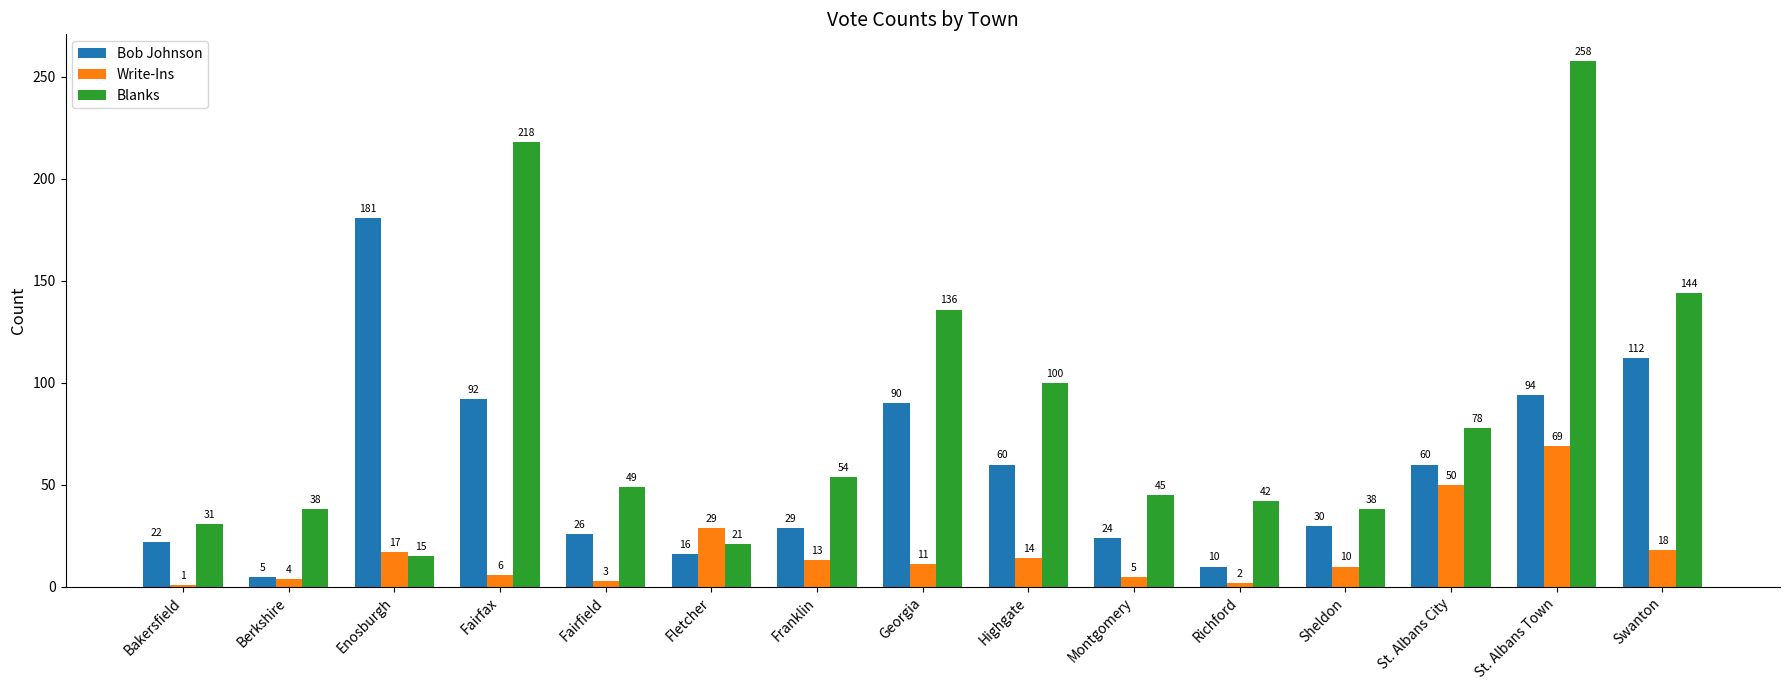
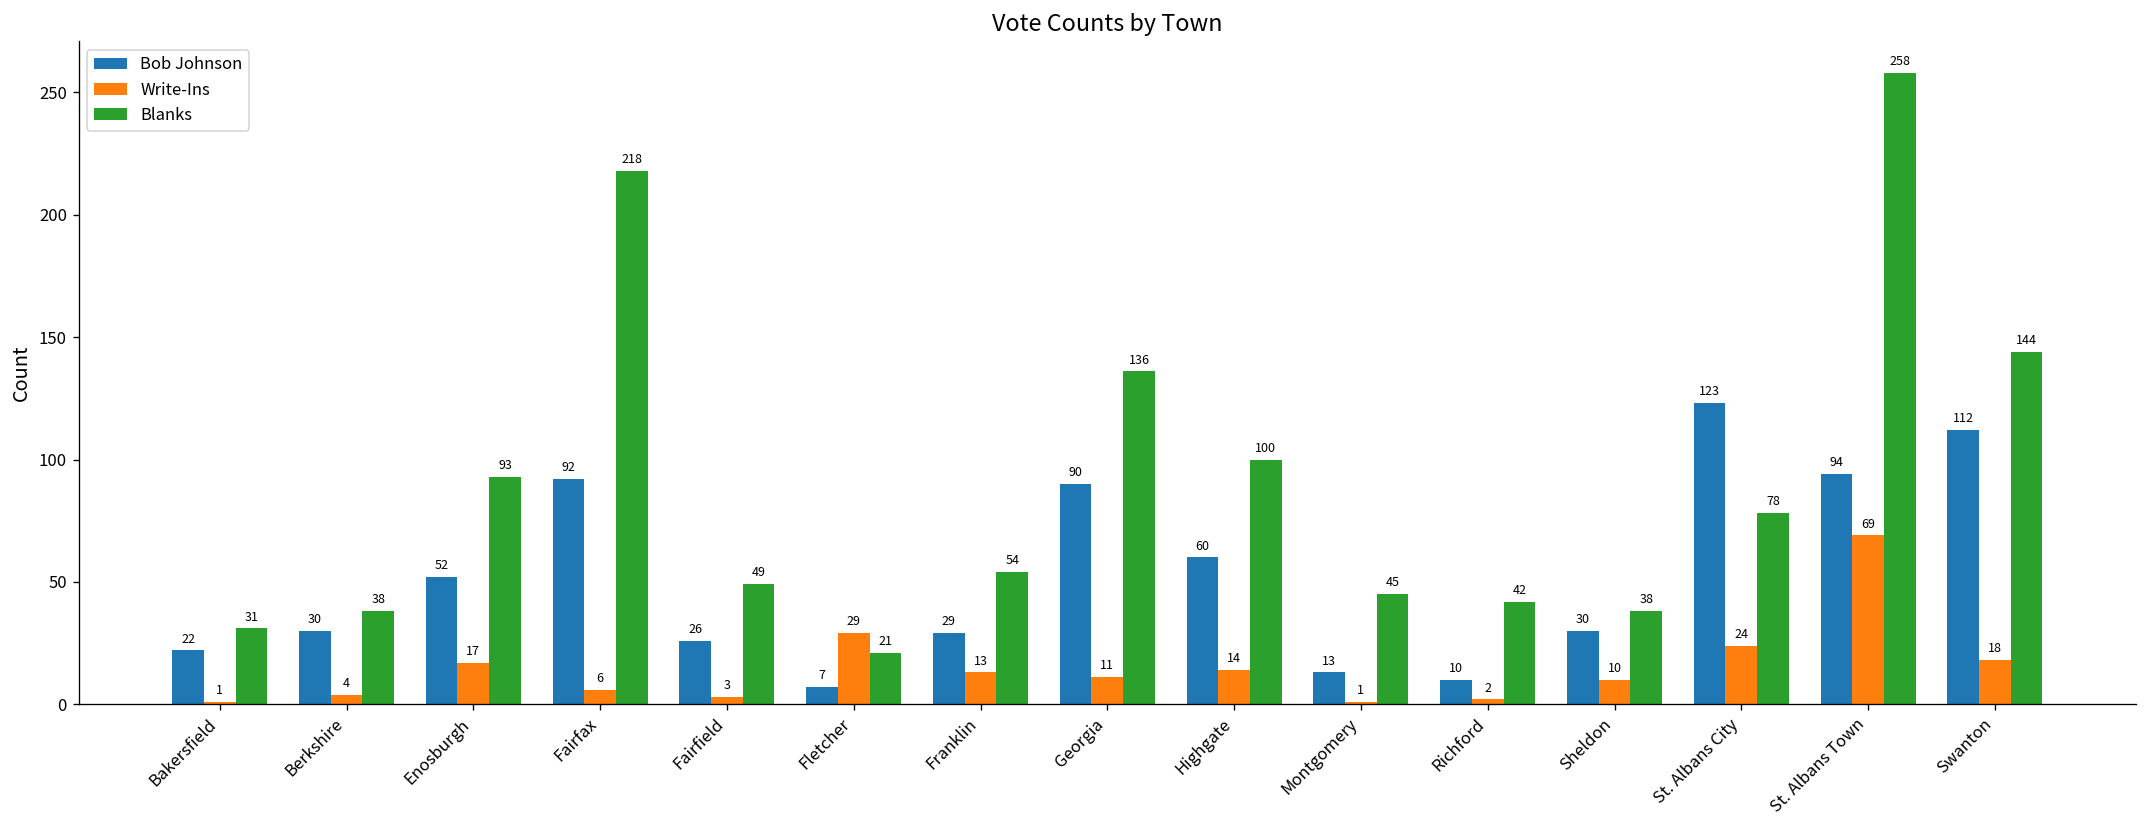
Bob Johnson, Berkshire: 5 -> 30
Bob Johnson, Enosburgh: 181 -> 52
Blanks, Enosburgh: 15 -> 93
Bob Johnson, Fletcher: 16 -> 7
Bob Johnson, Montgomery: 24 -> 13
Write-Ins, Montgomery: 5 -> 1
Bob Johnson, St. Albans City: 60 -> 123
Write-Ins, St. Albans City: 50 -> 24
